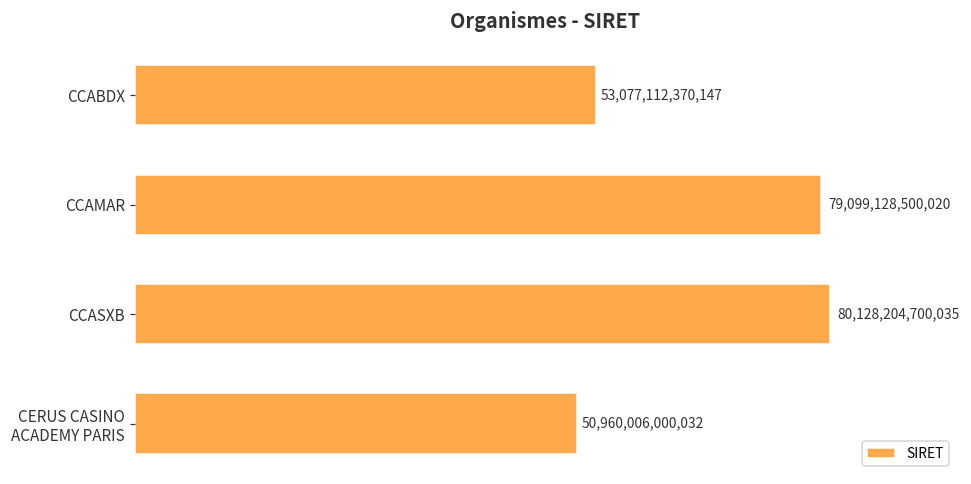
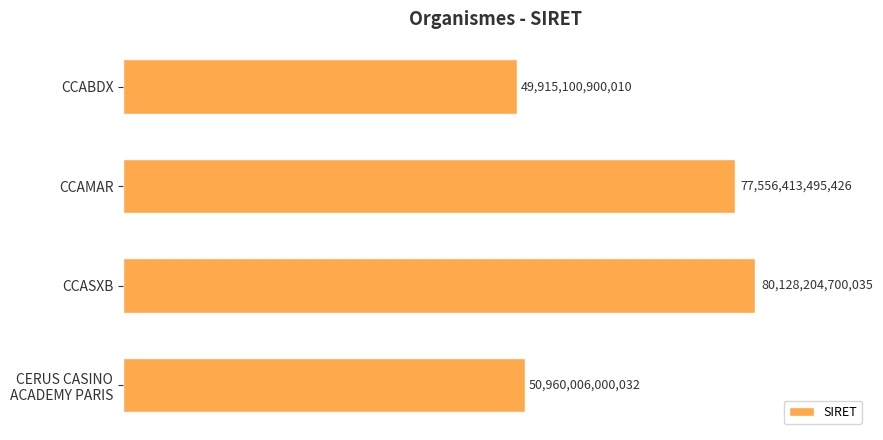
CCABDX: 53,077,112,370,147 -> 49,915,100,900,010
CCAMAR: 79,099,128,500,020 -> 77,556,413,495,426
